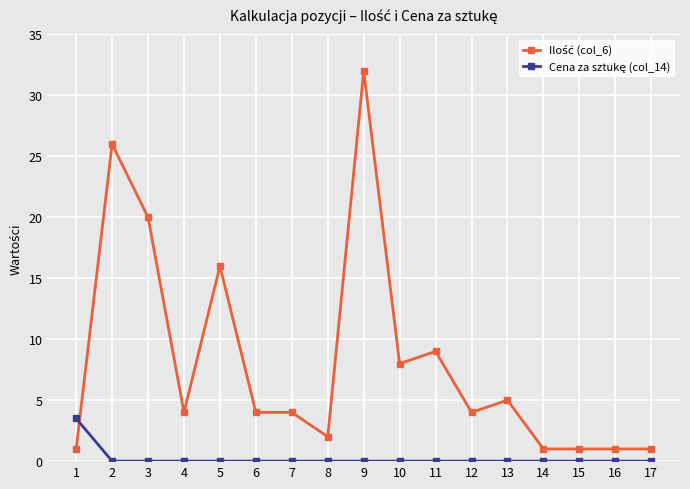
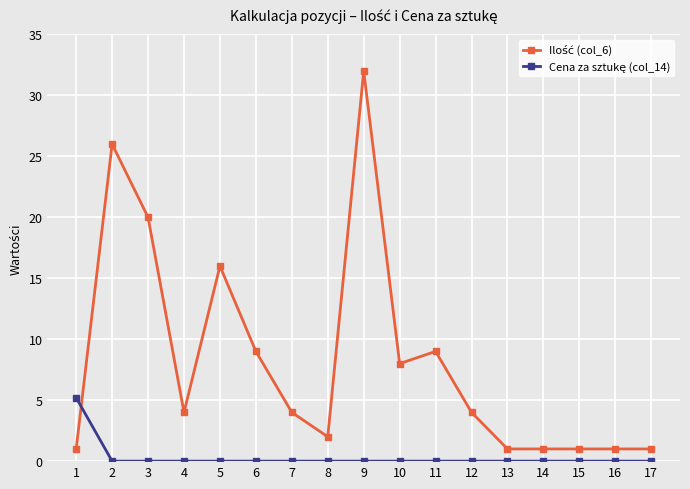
Cena za sztukę (col_14), 1: 3.5 -> 5.2
Ilość (col_6), 6: 4 -> 9
Ilość (col_6), 13: 5 -> 1
